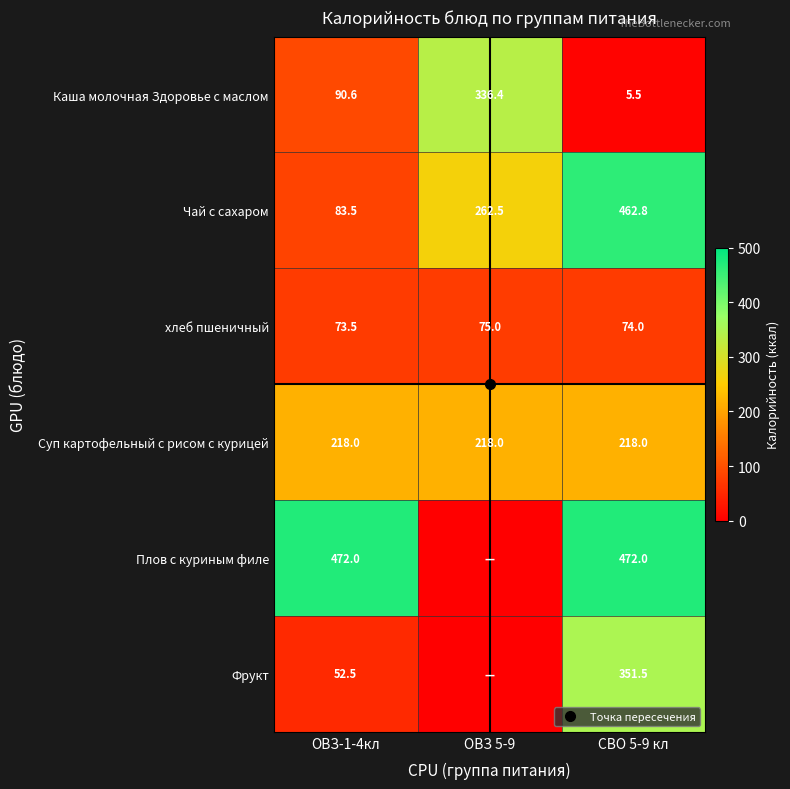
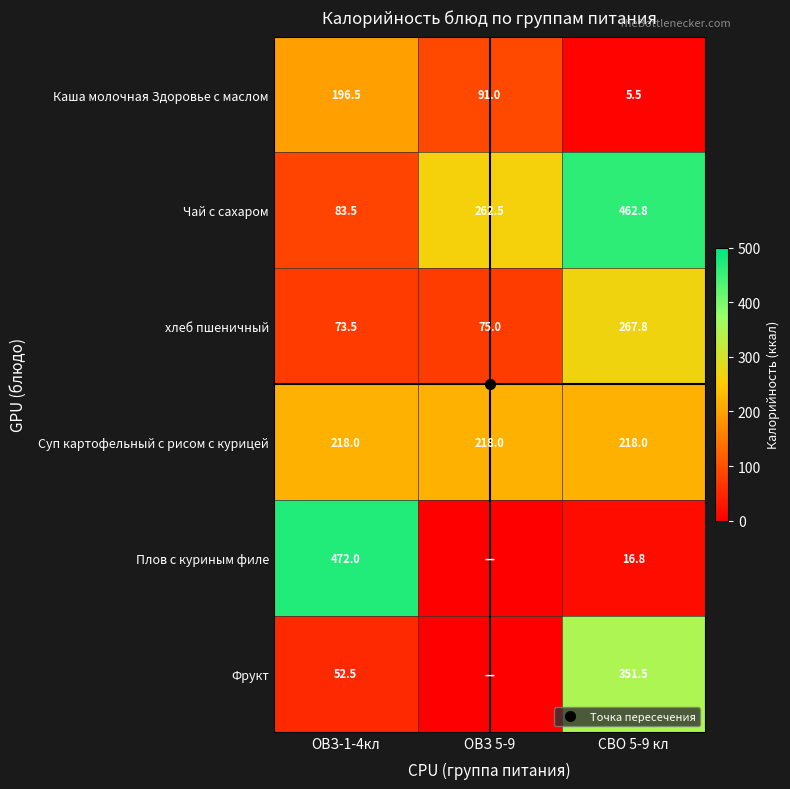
Каша молочная Здоровье с маслом, ОВЗ-1-4кл: 90.6 -> 196.5
Каша молочная Здоровье с маслом, ОВЗ 5-9: 336.4 -> 91.0
хлеб пшеничный, СВО 5-9 кл: 74.0 -> 267.8
Плов с куриным филе, СВО 5-9 кл: 472.0 -> 16.8
